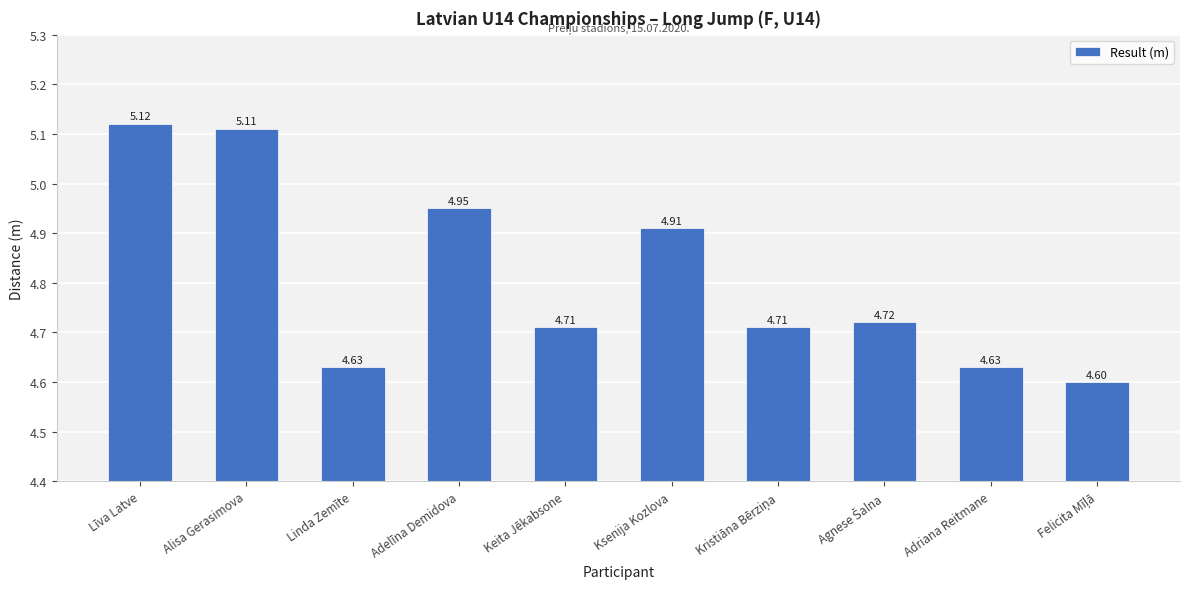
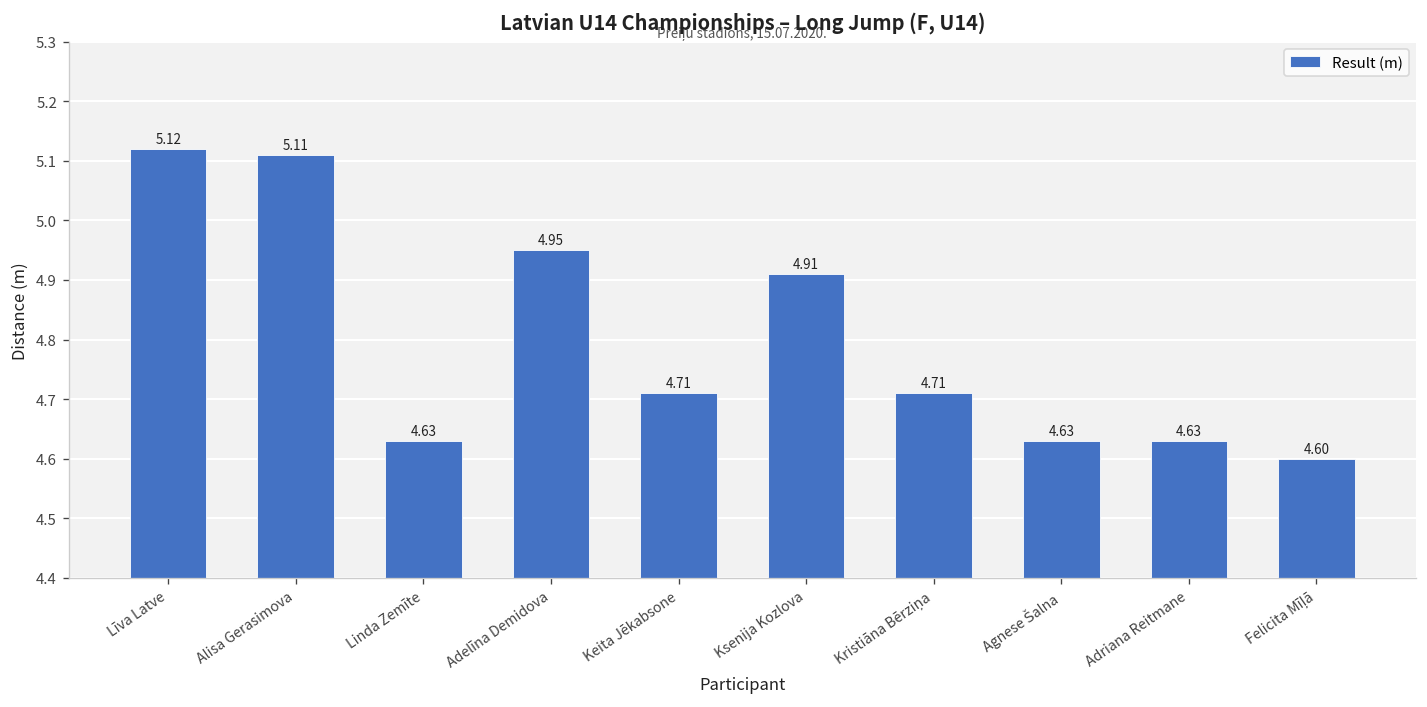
Agnese Šalna: 4.72 -> 4.63
